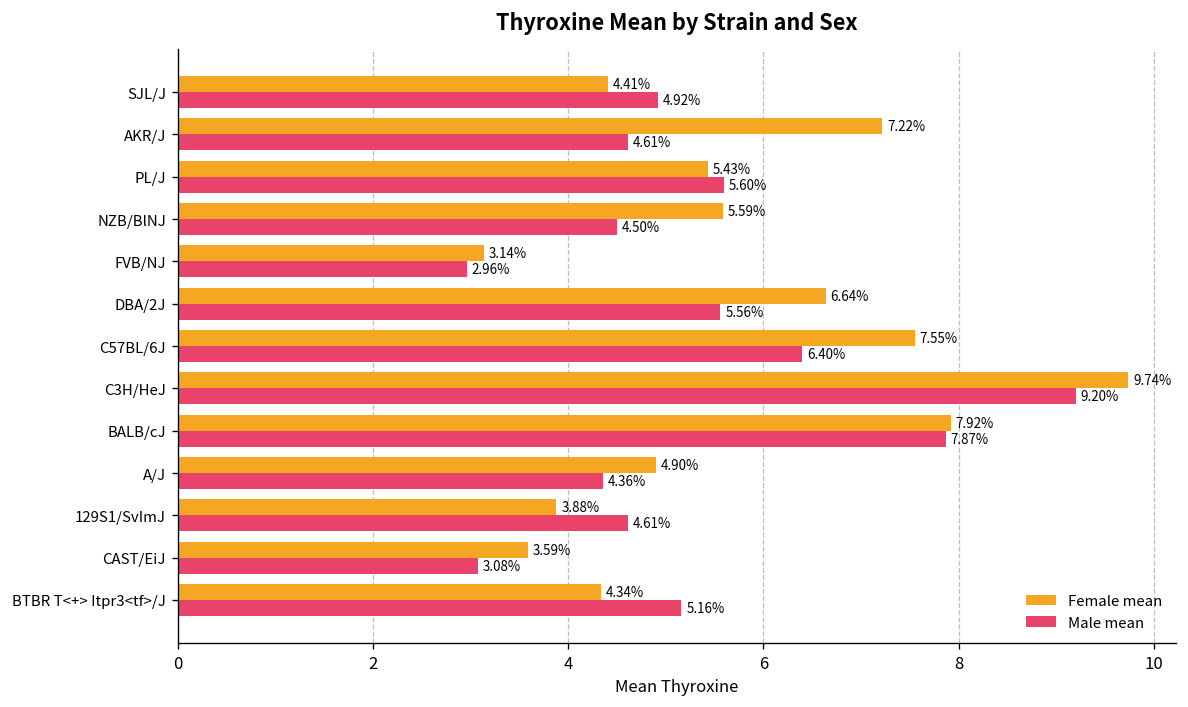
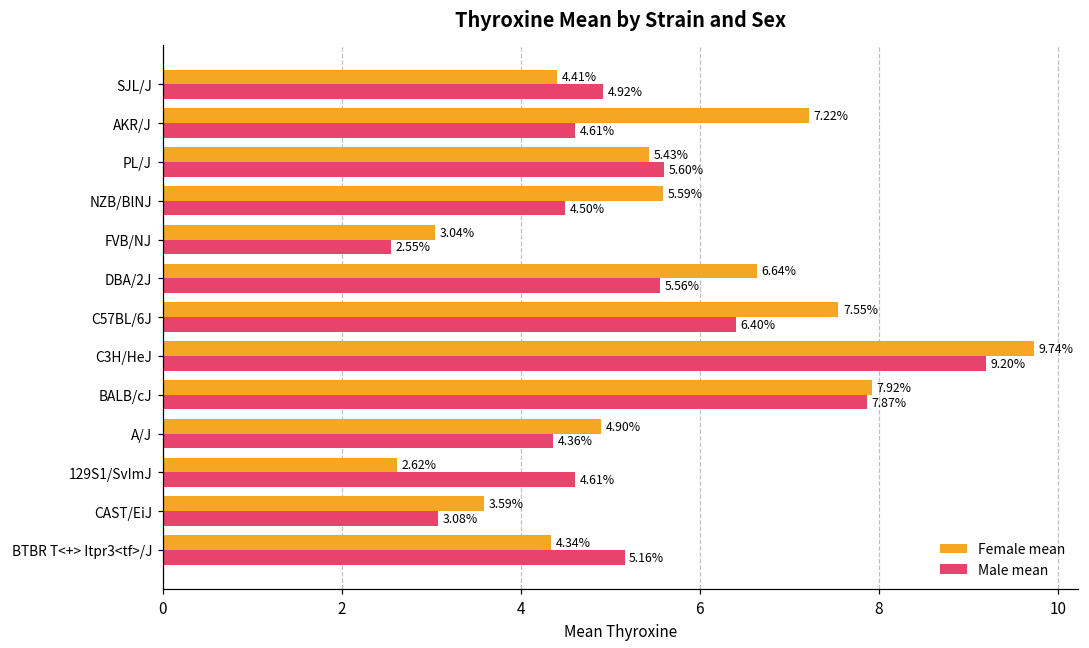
Female mean, FVB/NJ: 3.14% -> 3.04%
Male mean, FVB/NJ: 2.96% -> 2.55%
Female mean, 129S1/SvImJ: 3.88% -> 2.62%
